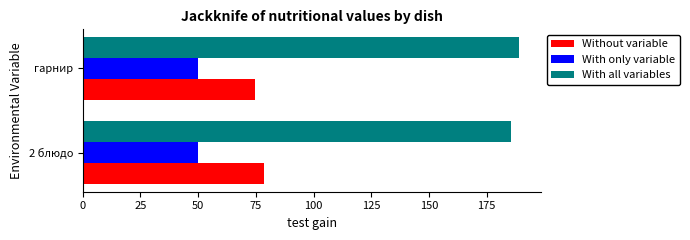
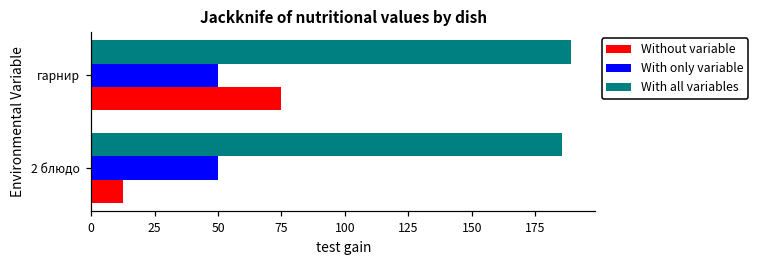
Without variable, 2 блюдо: 79 -> 13
